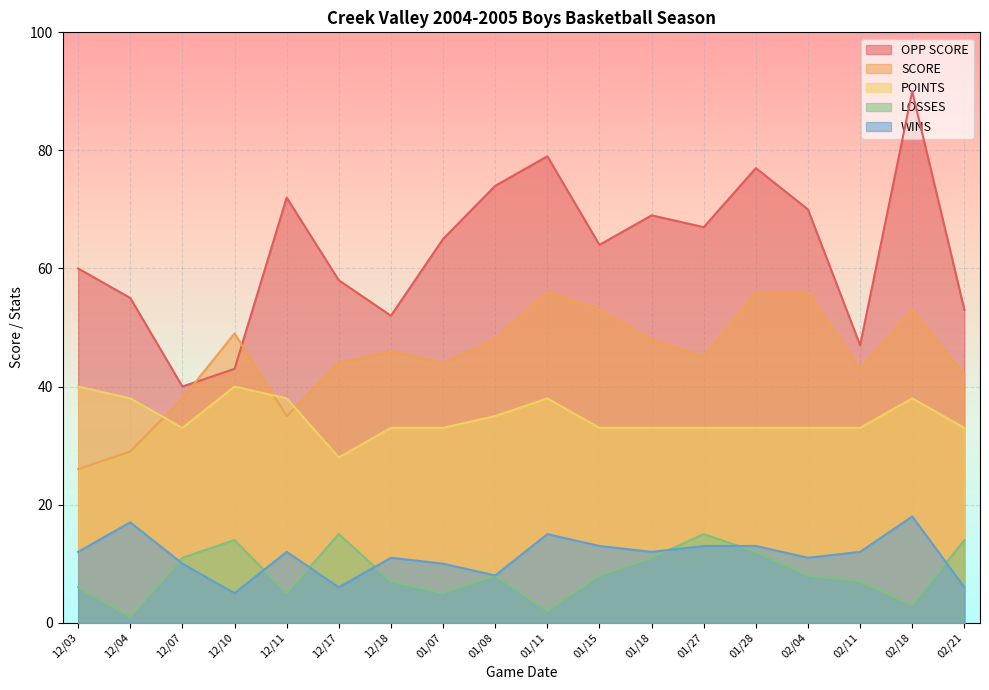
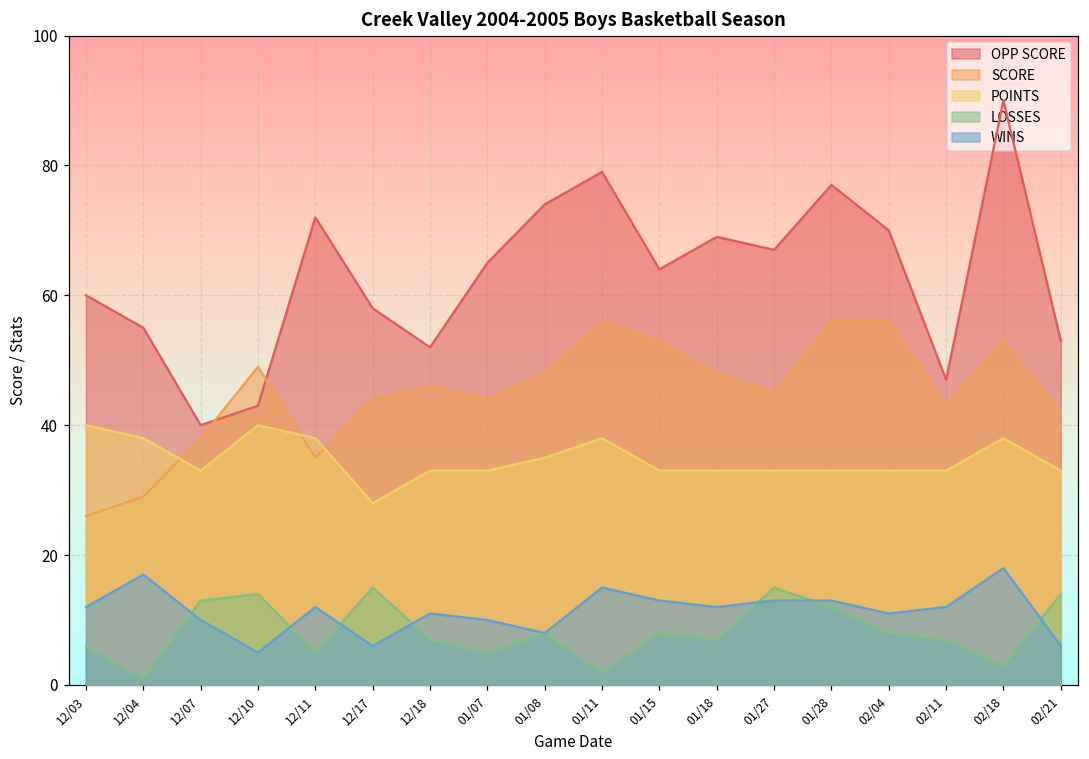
LOSSES, 12/07: 11 -> 13
LOSSES, 01/18: 11 -> 7
